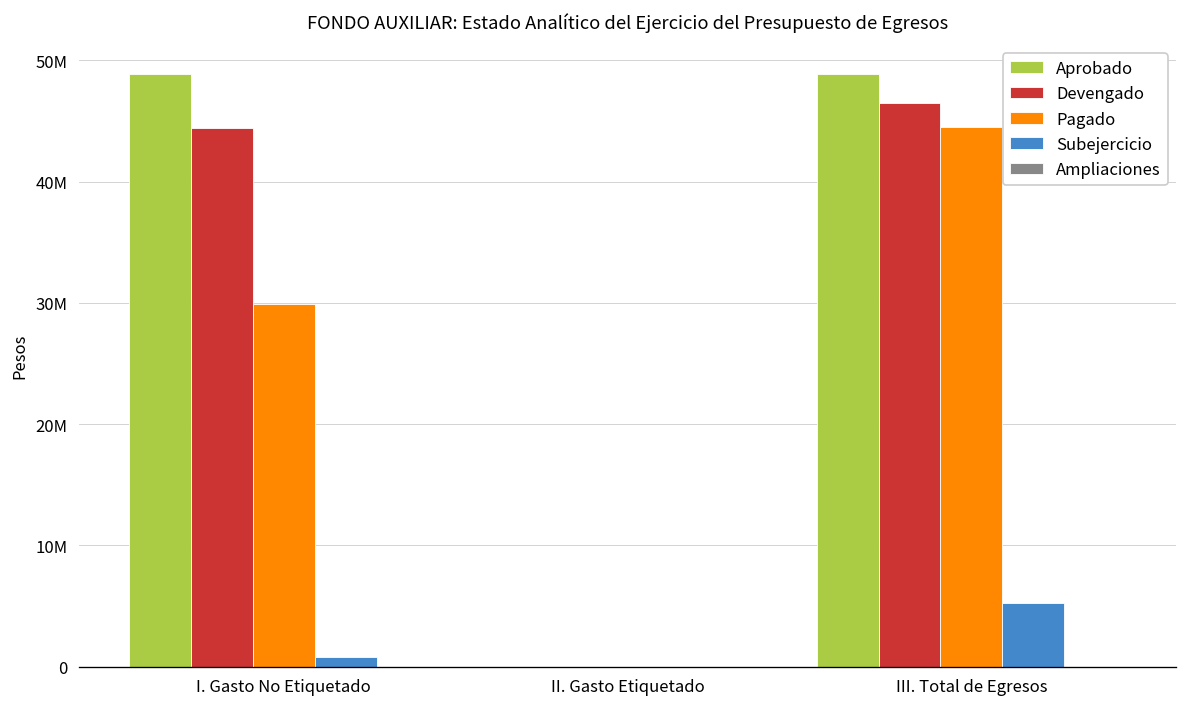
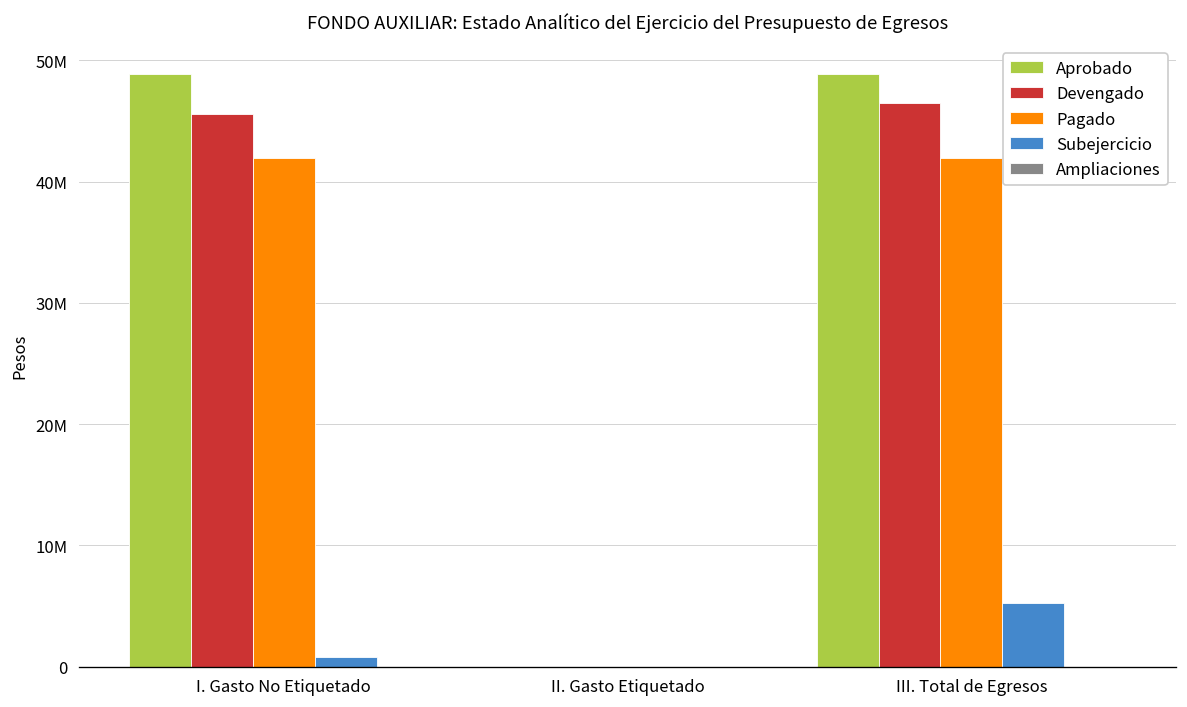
Devengado, I. Gasto No Etiquetado: 44400000 -> 45600000
Pagado, I. Gasto No Etiquetado: 29900000 -> 41900000
Pagado, III. Total de Egresos: 44500000 -> 41900000
